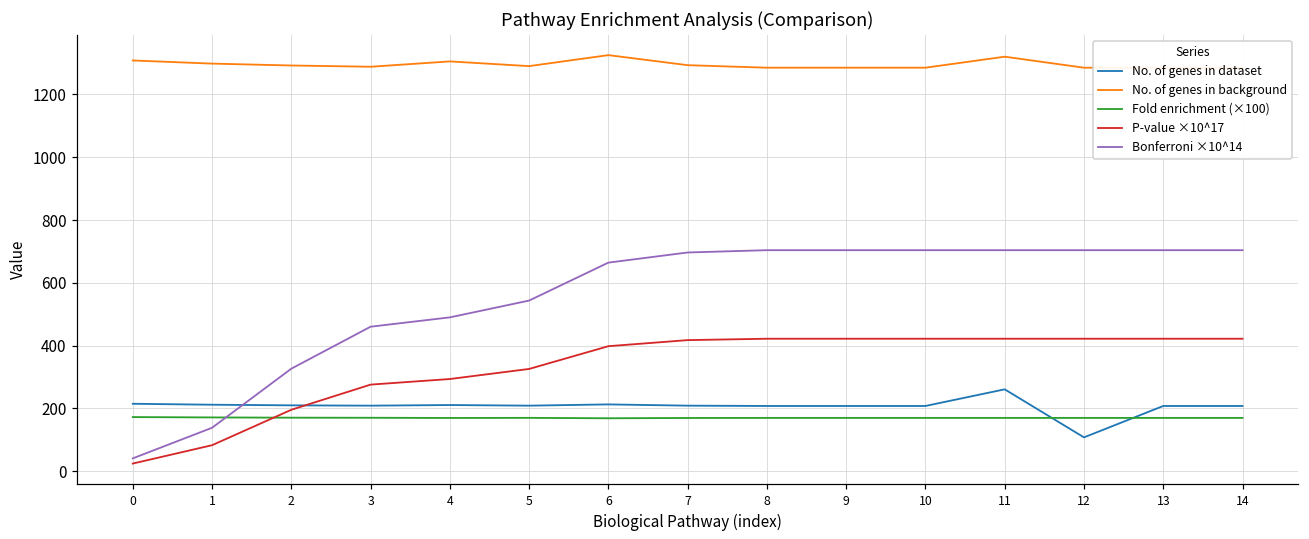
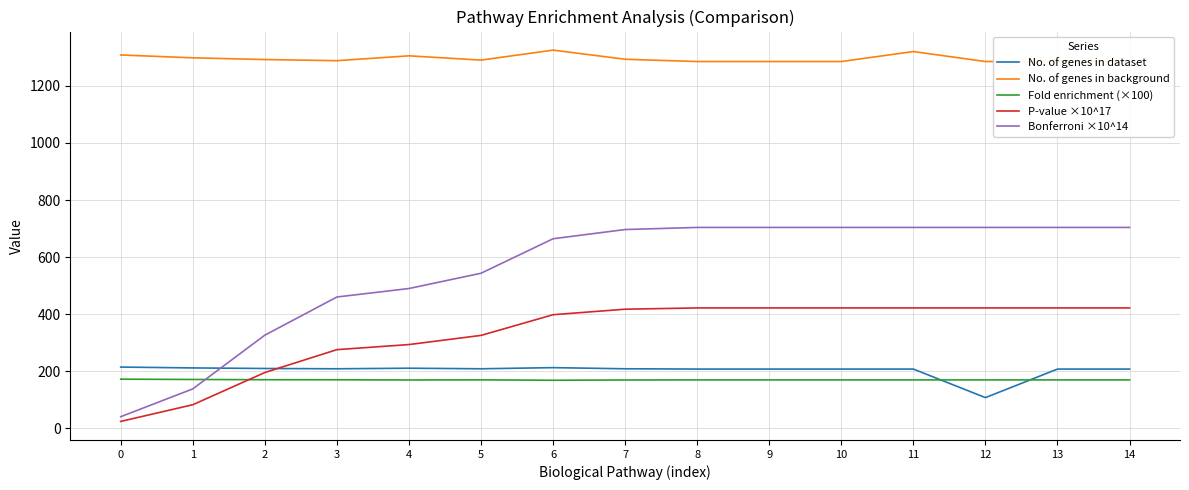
No. of genes in dataset, 11: 260 -> 210
